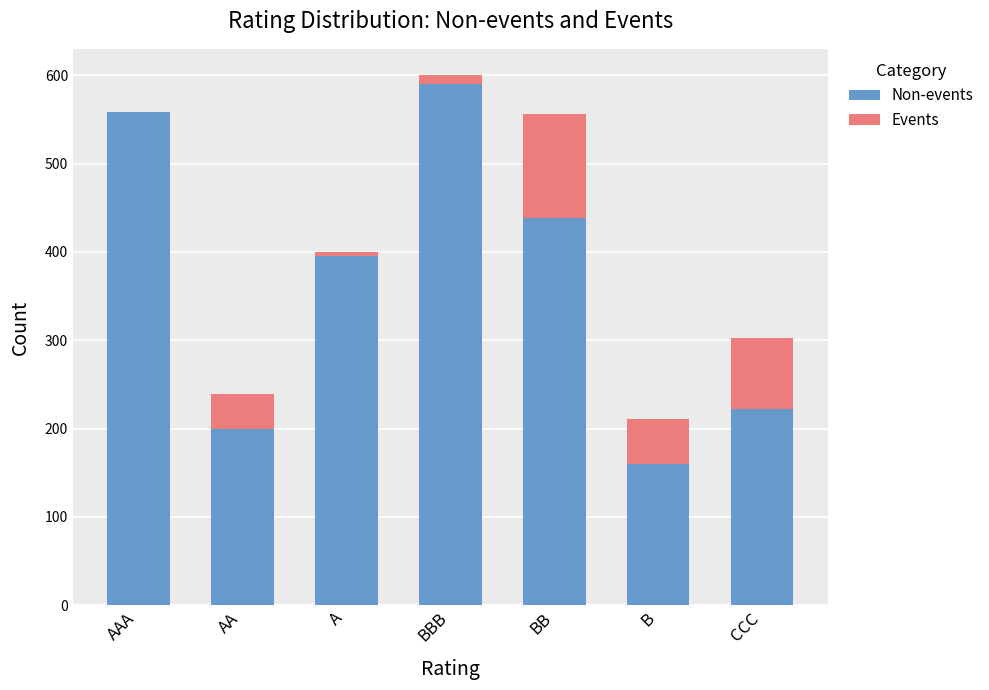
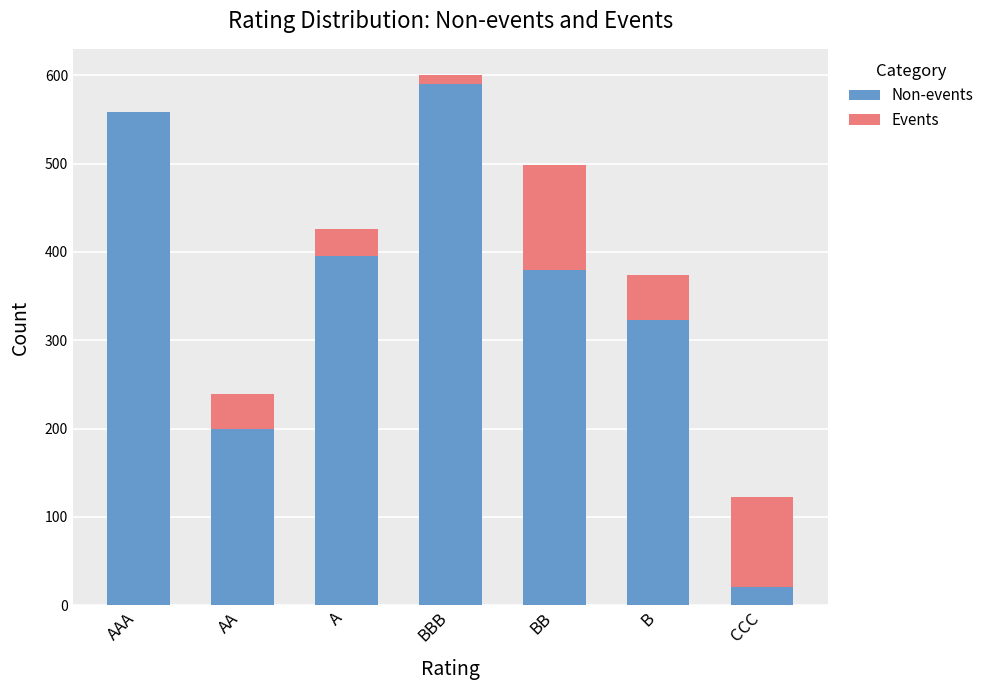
Events, A: 10 -> 30
Non-events, BB: 440 -> 380
Non-events, B: 160 -> 320
Non-events, CCC: 220 -> 20
Events, CCC: 80 -> 100
